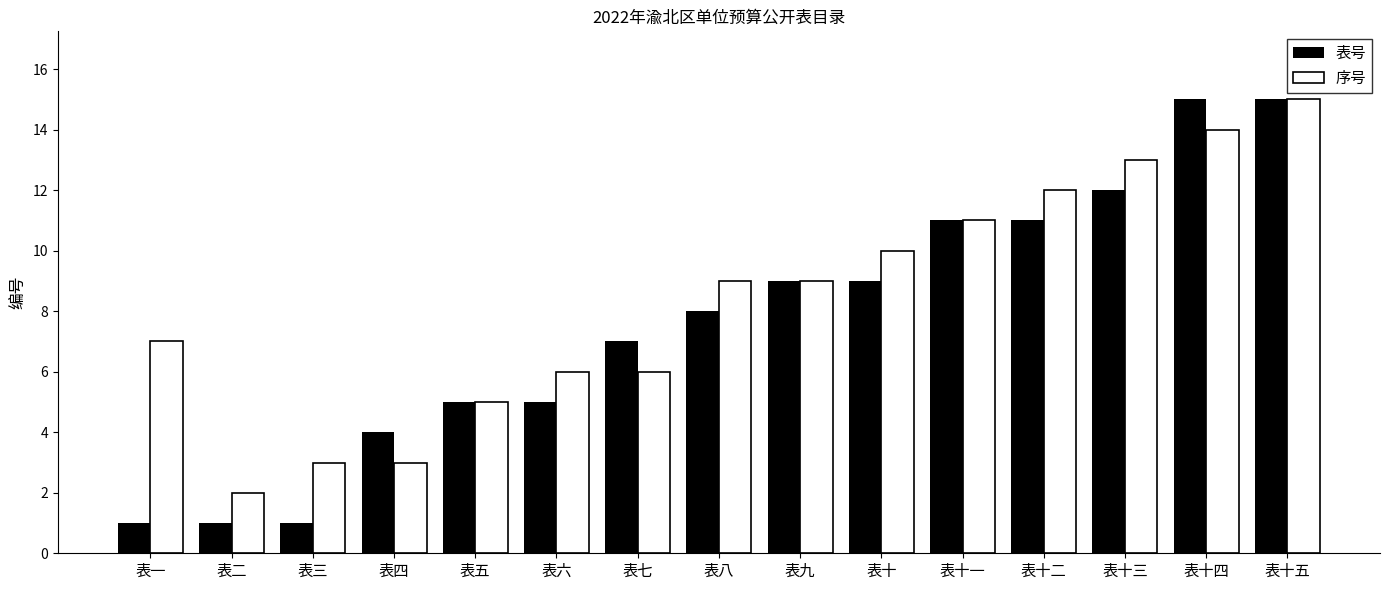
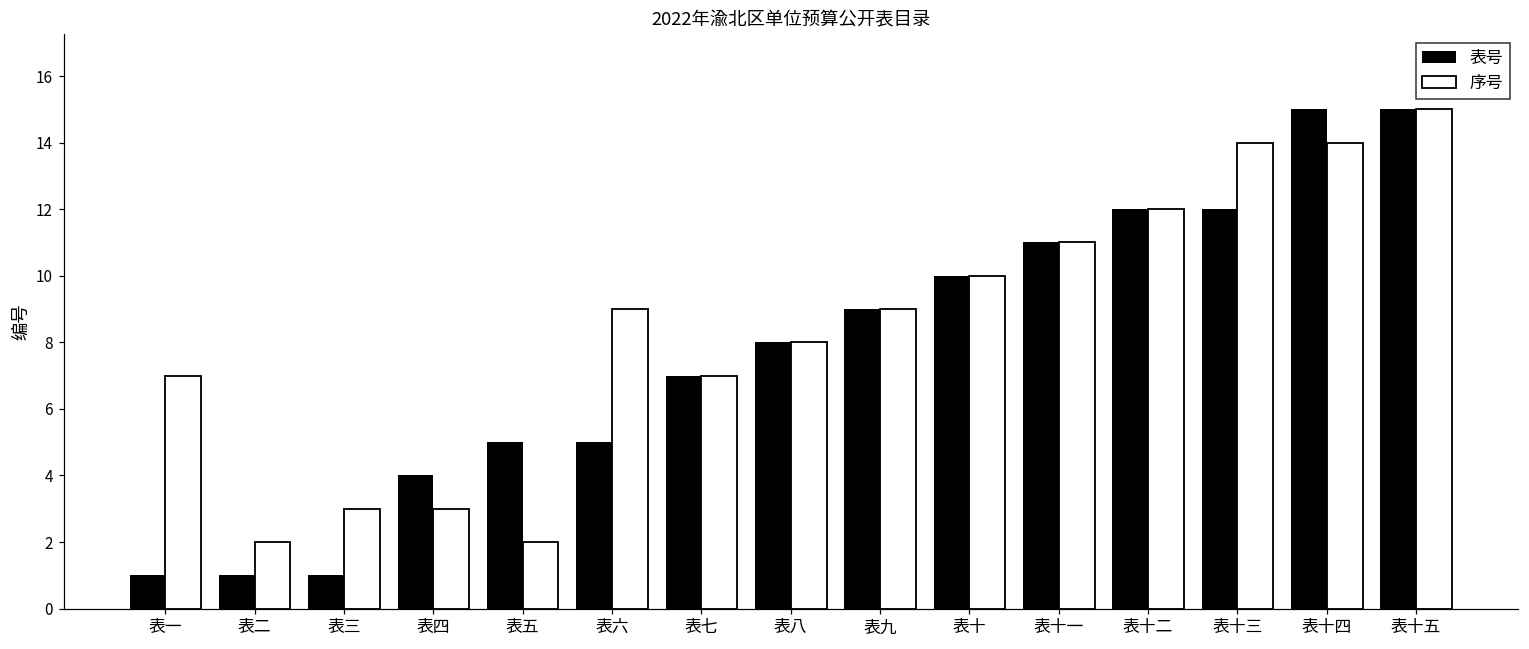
序号, 表五: 5 -> 2
序号, 表六: 6 -> 9
序号, 表七: 6 -> 7
序号, 表八: 9 -> 8
表号, 表十: 9 -> 10
表号, 表十二: 11 -> 12
序号, 表十三: 13 -> 14
